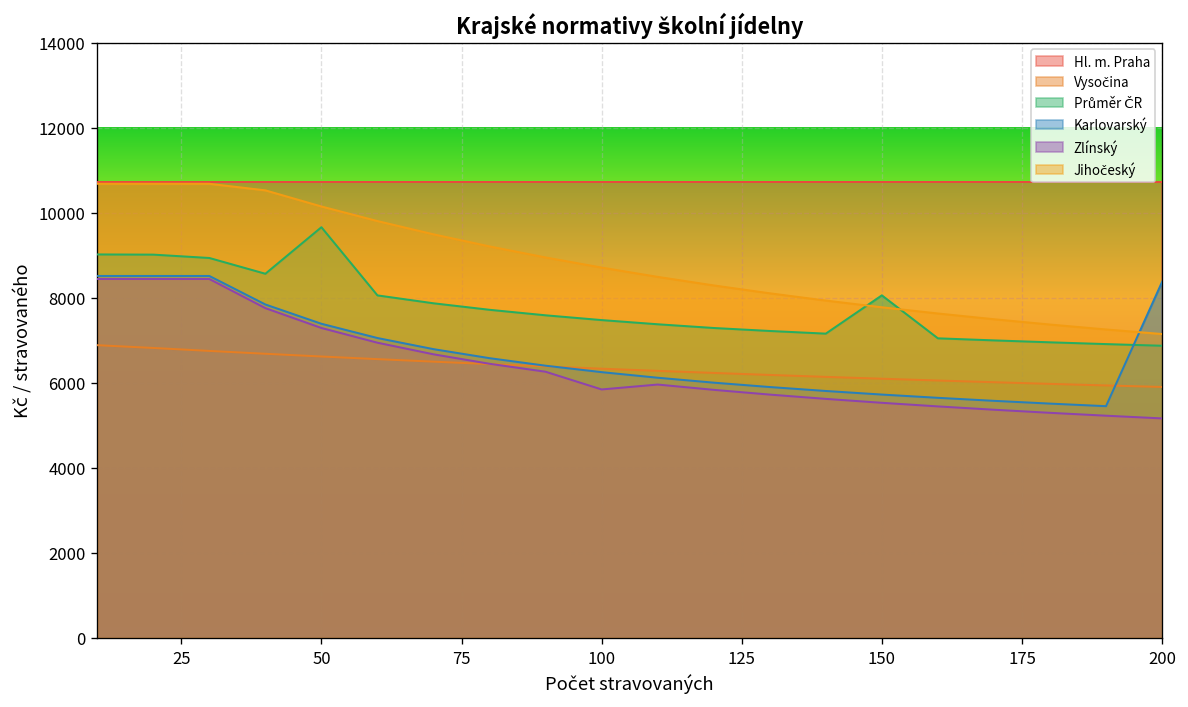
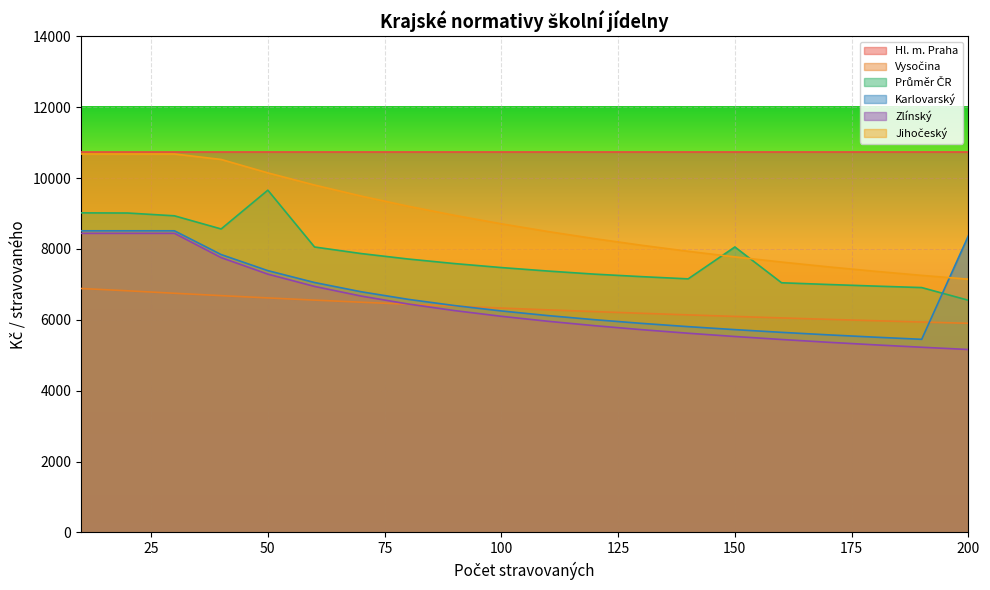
Zlínský, 100: 5800 -> 6100
Průměr ČR, 200: 6900 -> 6600
